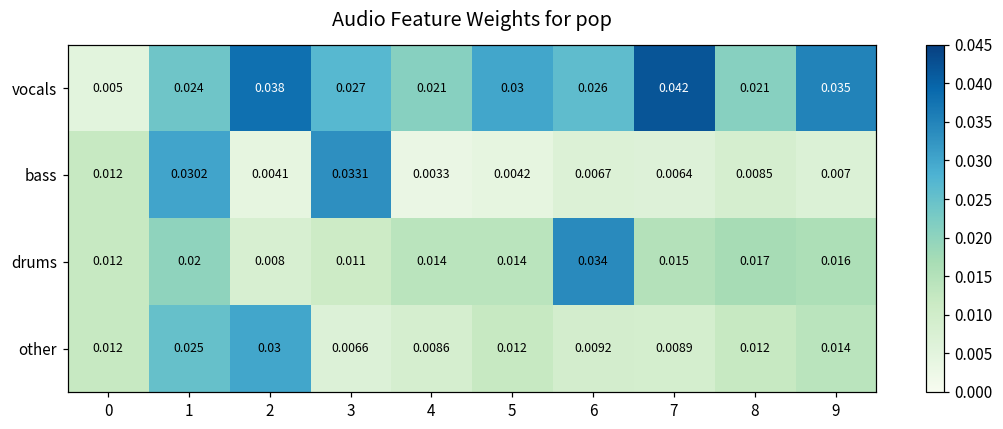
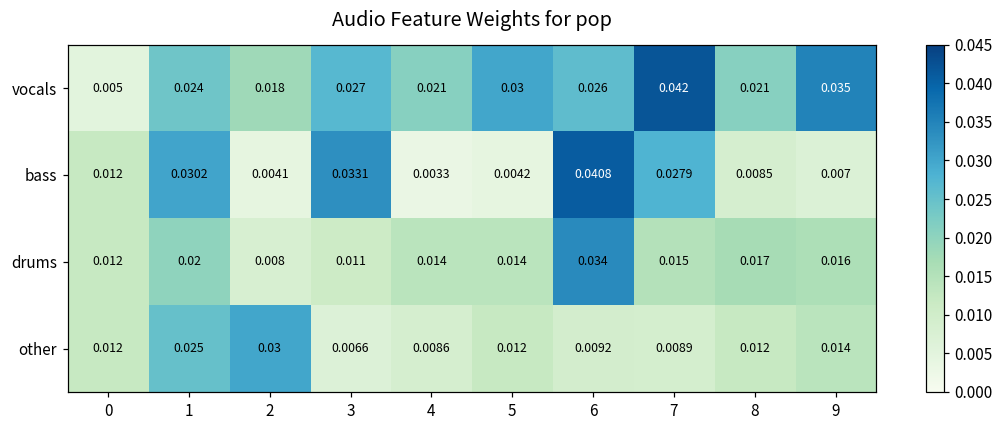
vocals, 2: 0.038 -> 0.018
bass, 6: 0.0067 -> 0.0408
bass, 7: 0.0064 -> 0.0279
